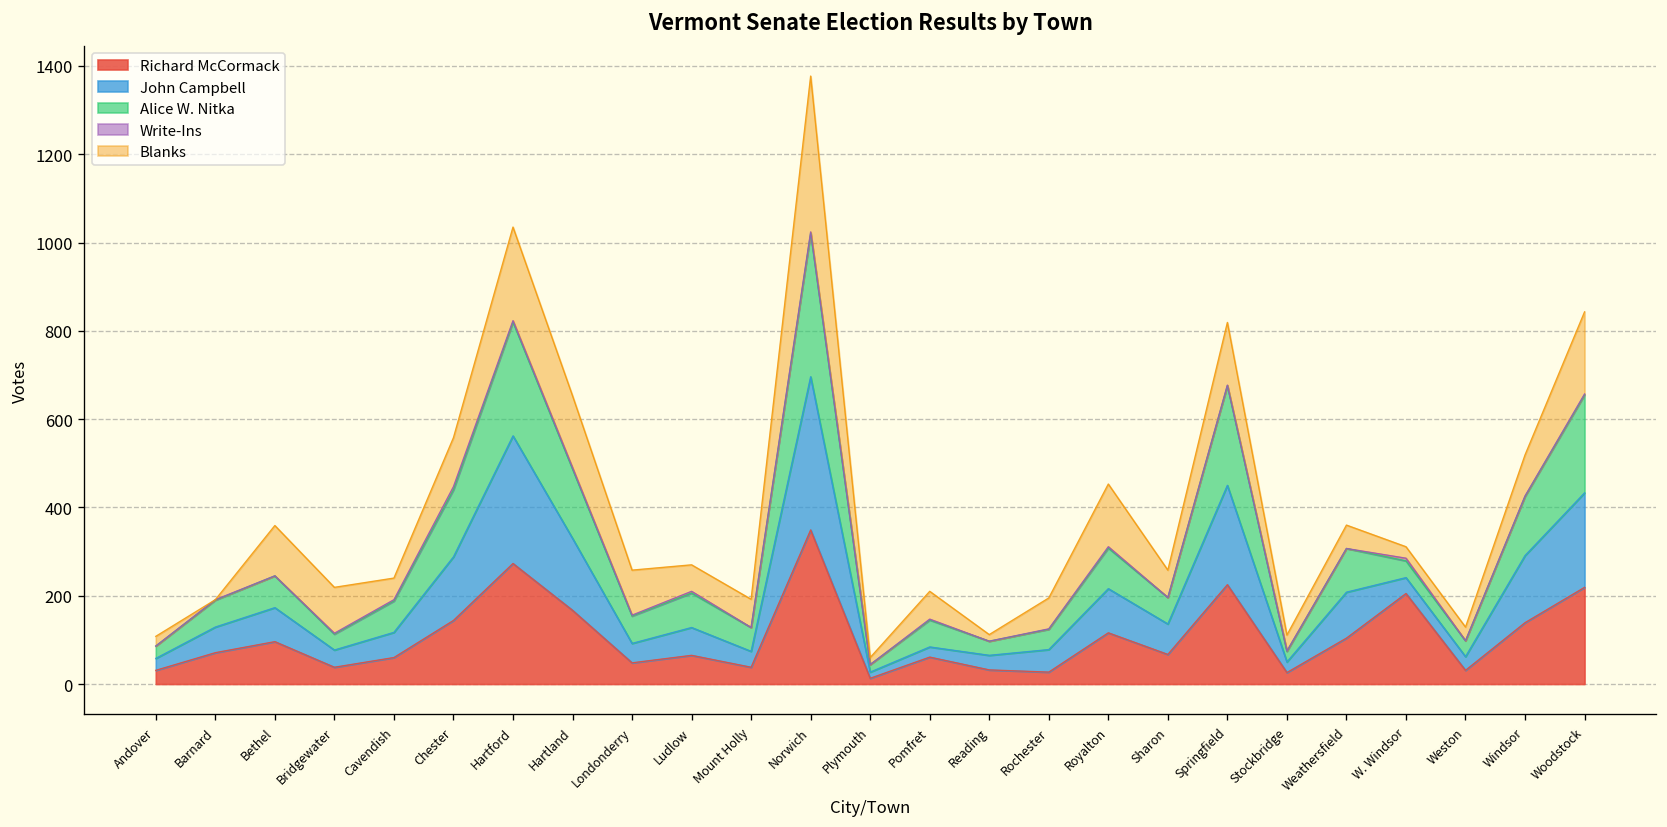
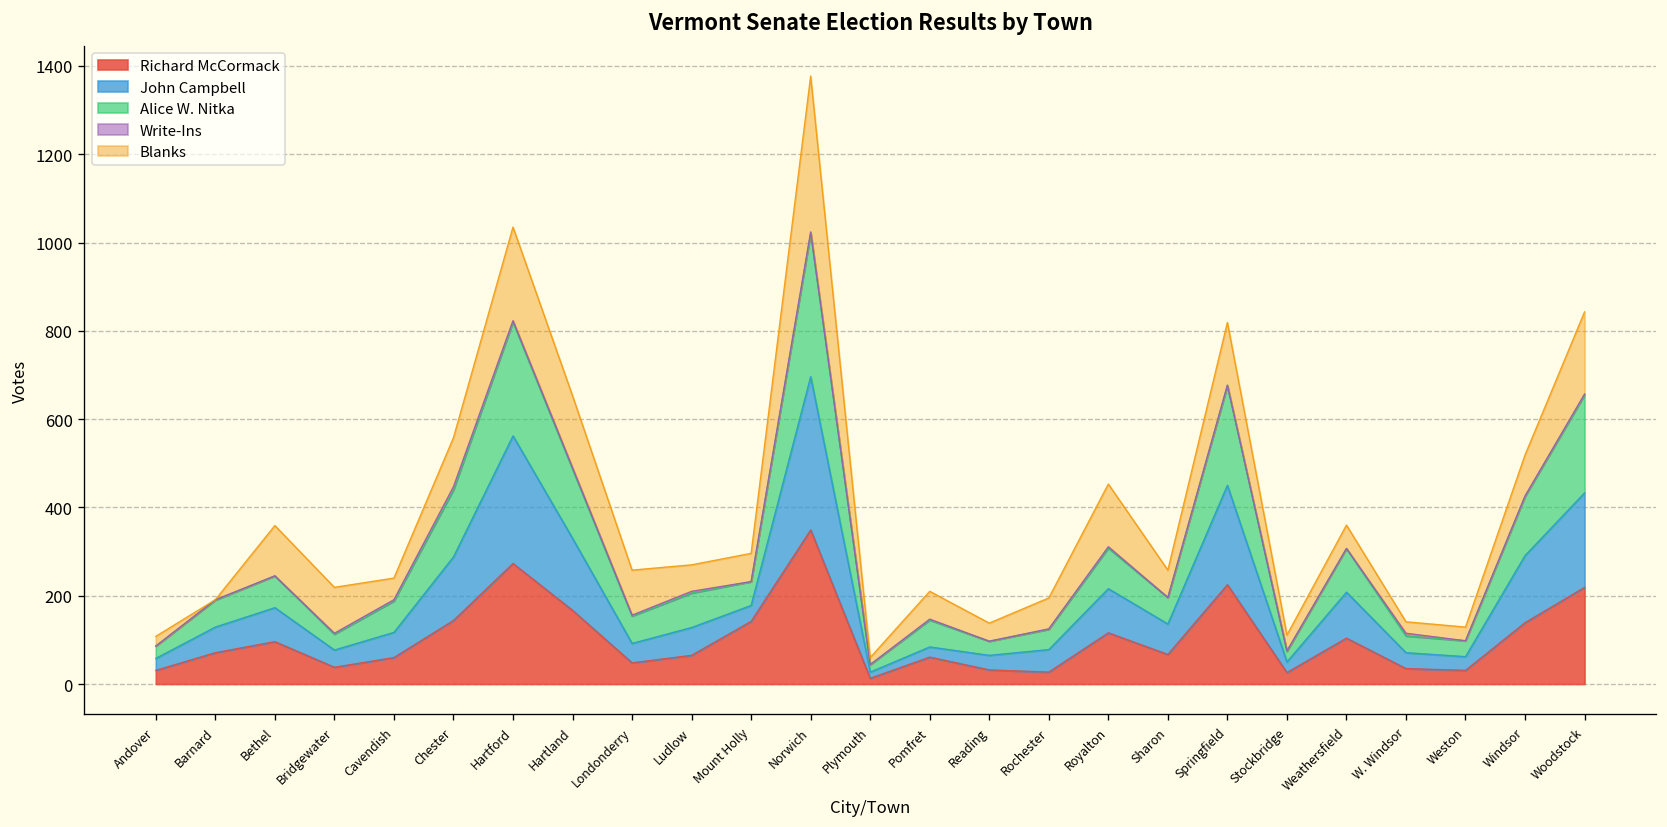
Richard McCormack, Mount Holly: 40 -> 140
Blanks, Reading: 20 -> 40
Richard McCormack, W. Windsor: 210 -> 40
